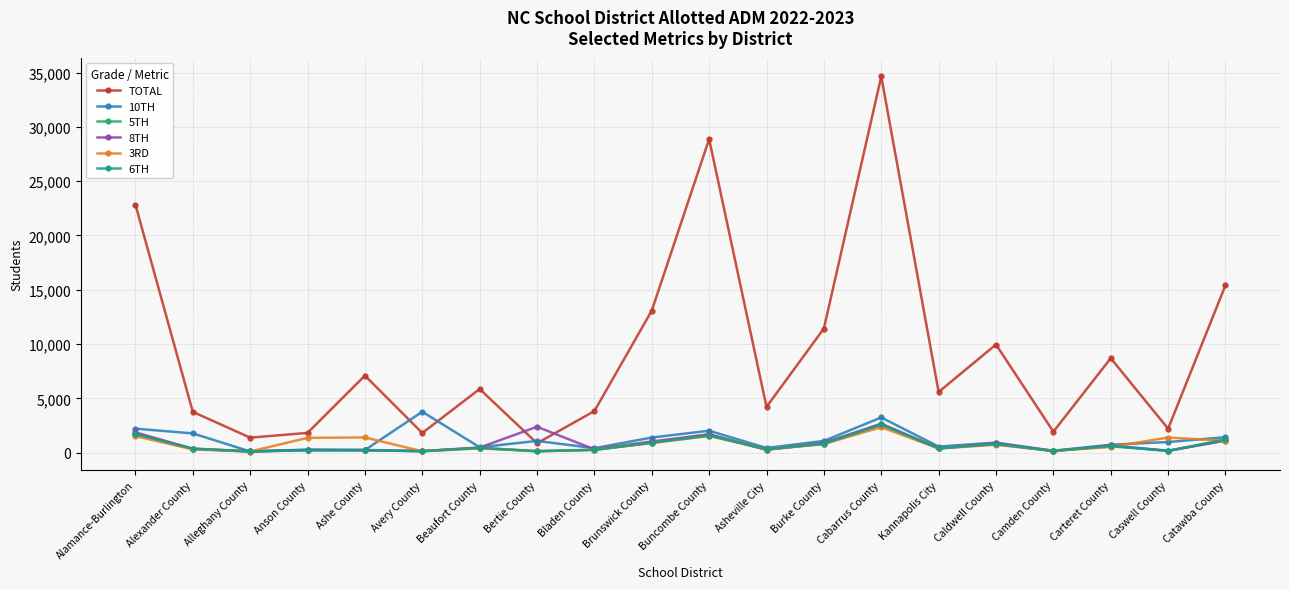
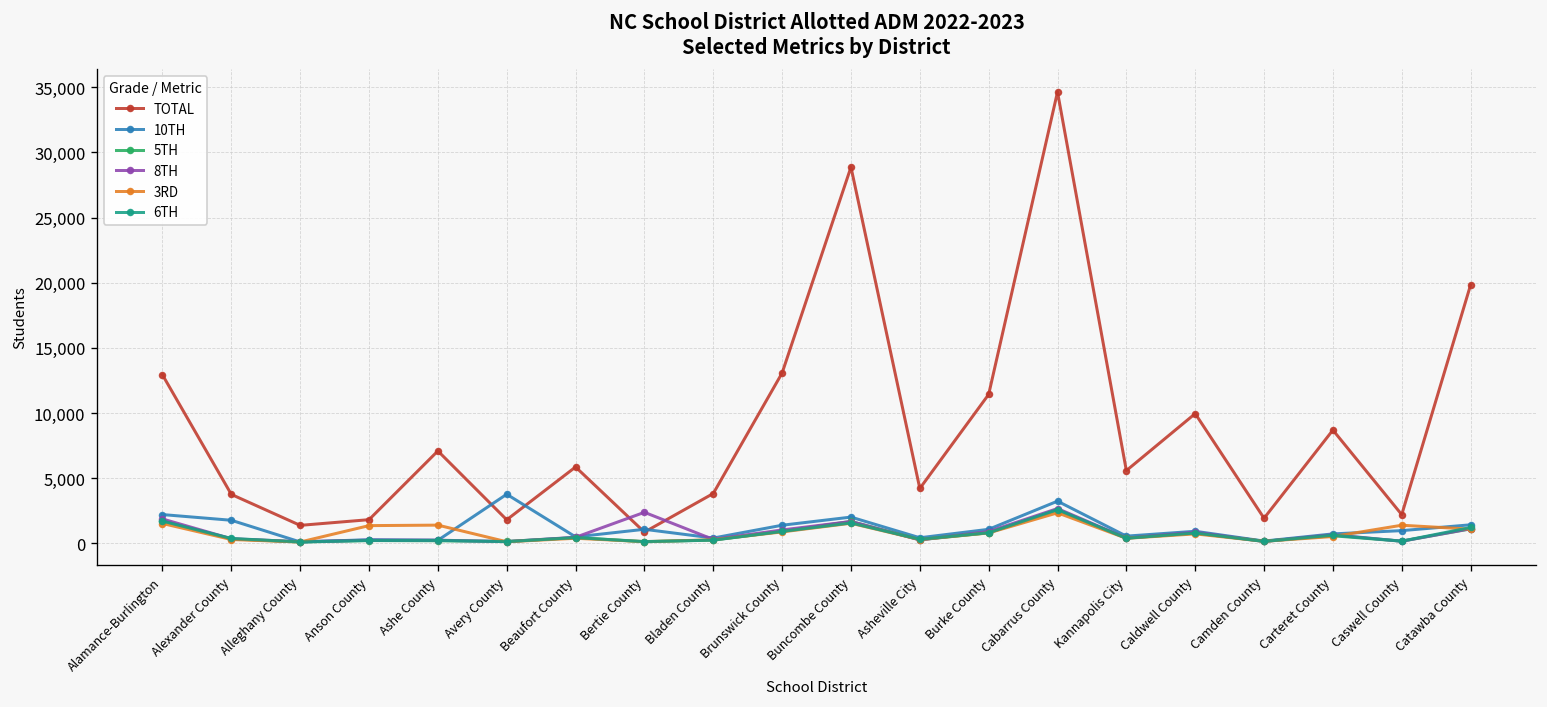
TOTAL, Alamance-Burlington: 22,800 -> 12,900
TOTAL, Catawba County: 15,400 -> 19,800
